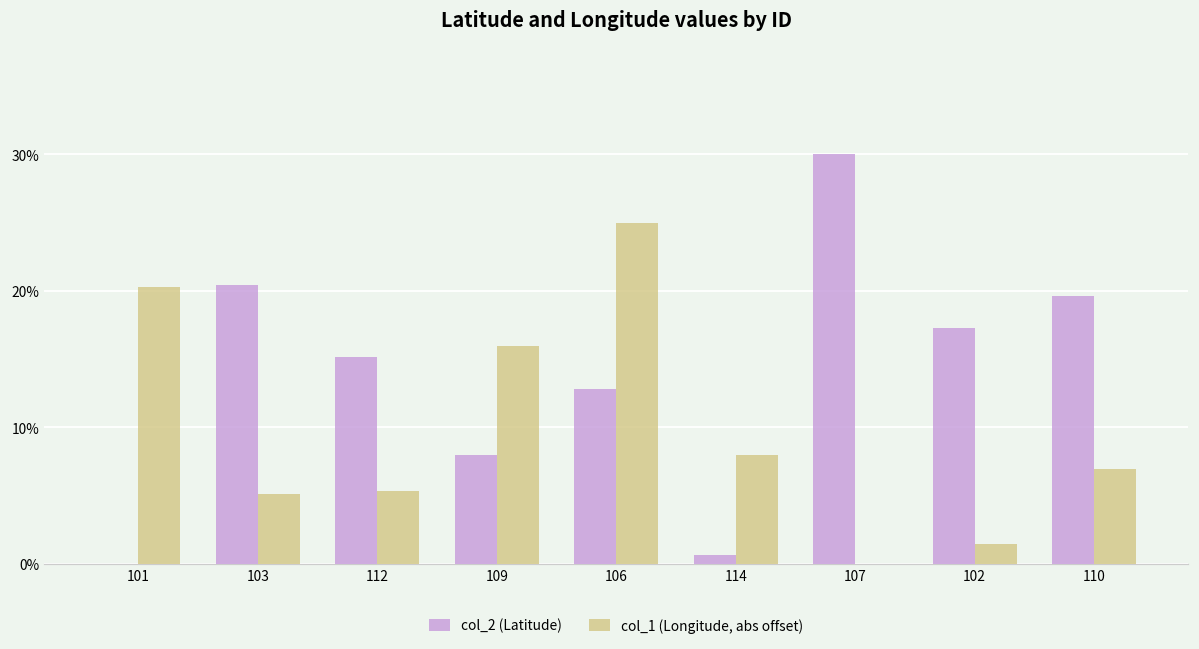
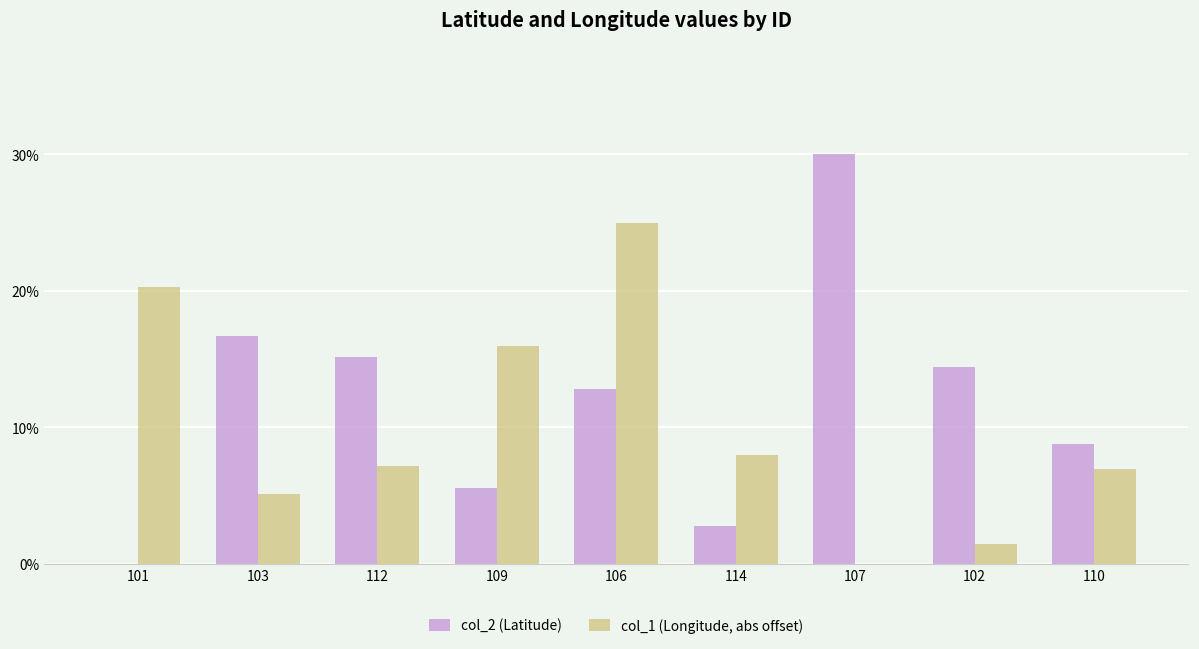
col_2 (Latitude), 103: 20.4% -> 16.7%
col_1 (Longitude, abs offset), 112: 5.3% -> 7.2%
col_2 (Latitude), 109: 8.0% -> 5.6%
col_2 (Latitude), 114: 0.7% -> 2.8%
col_2 (Latitude), 102: 17.3% -> 14.4%
col_2 (Latitude), 110: 19.6% -> 8.8%
